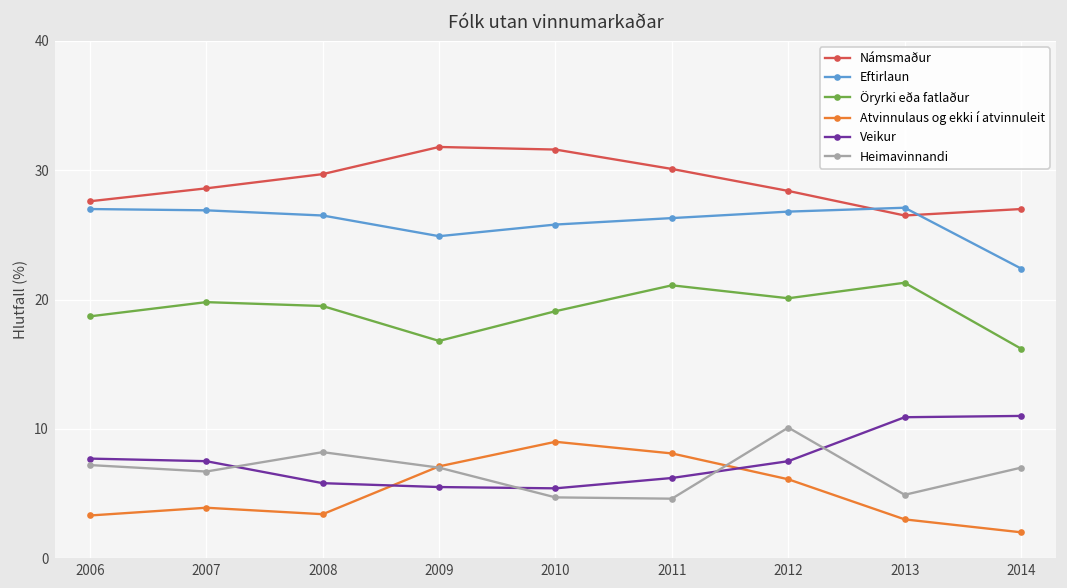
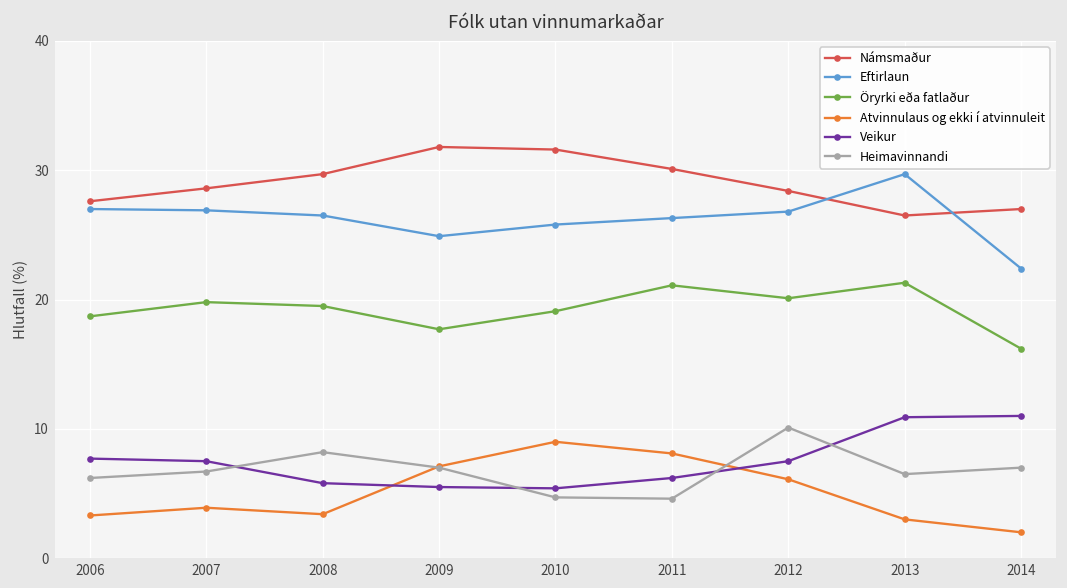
Heimavinnandi, 2006: 7.2 -> 6.2
Öryrki eða fatlaður, 2009: 16.8 -> 17.7
Eftirlaun, 2013: 27.1 -> 29.7
Heimavinnandi, 2013: 4.9 -> 6.5
